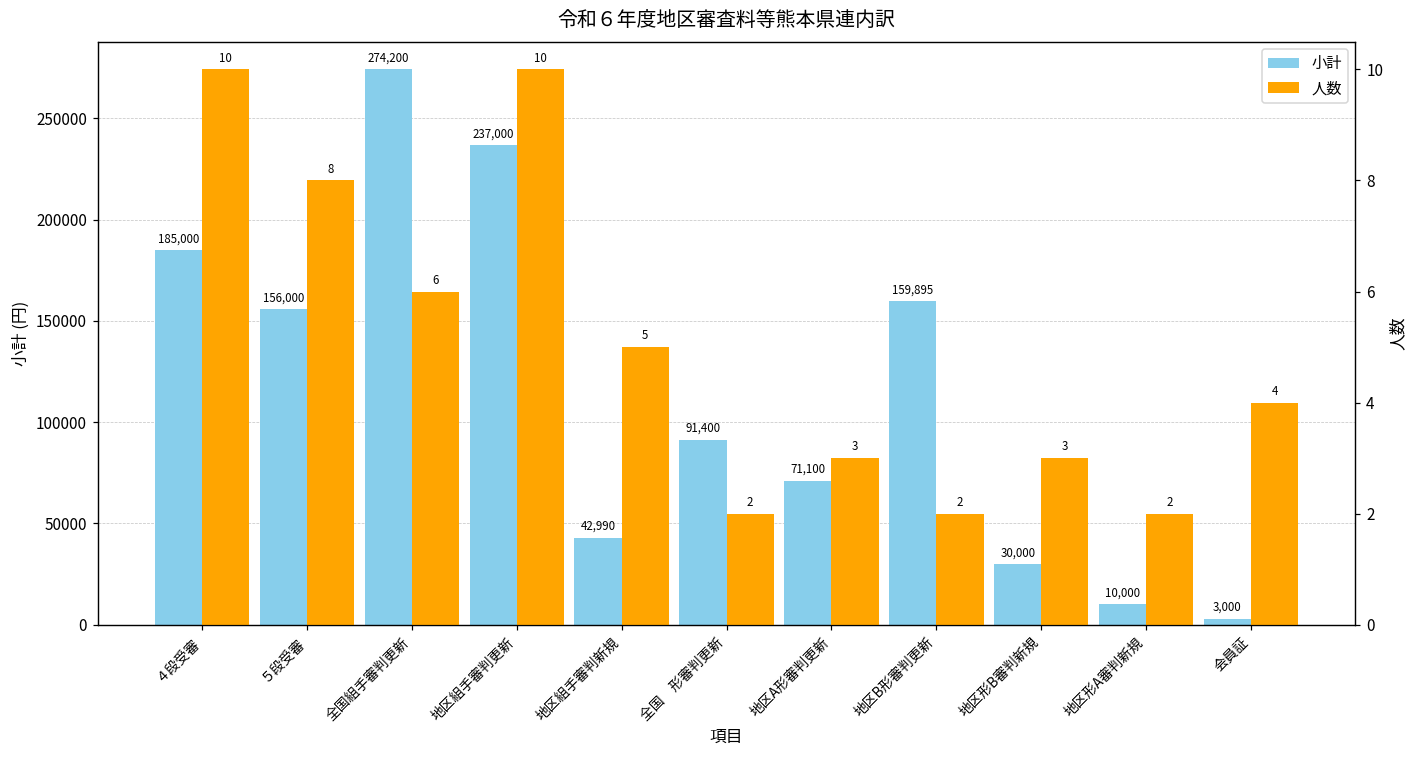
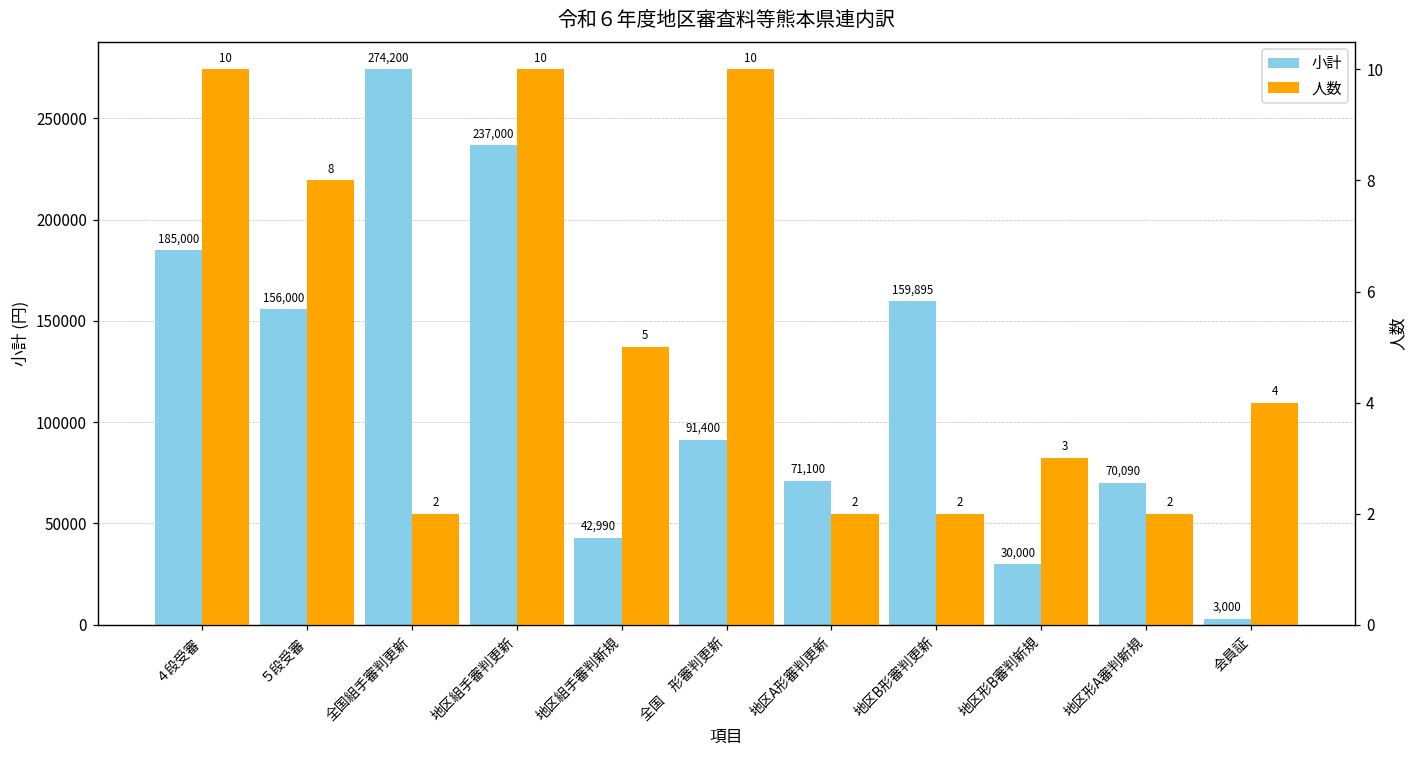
小計, 地区形A審判新規: 10,000 -> 70,090
人数, 全国組手審判更新: 6 -> 2
人数, 全国 形審判更新: 2 -> 10
人数, 地区A形審判更新: 3 -> 2
